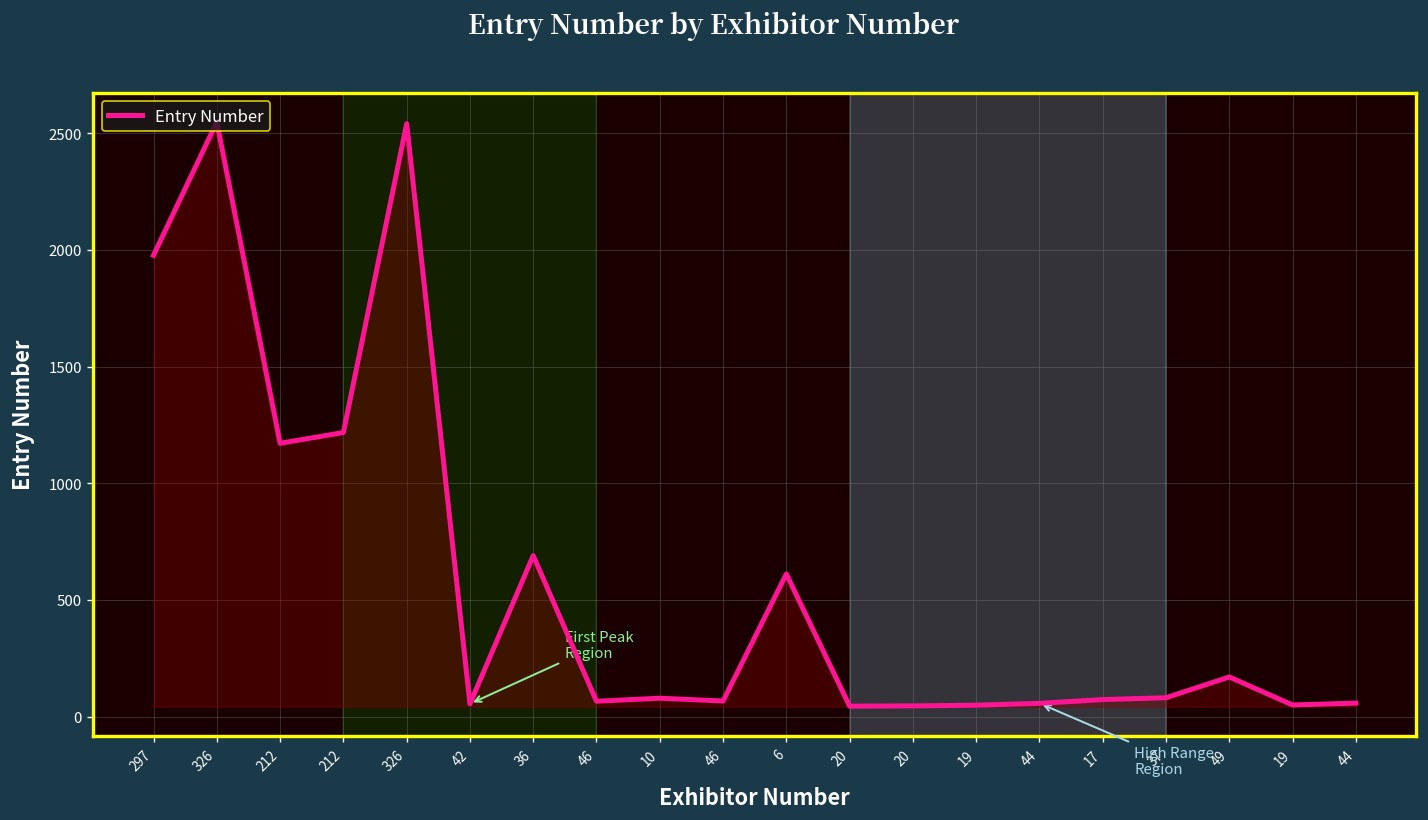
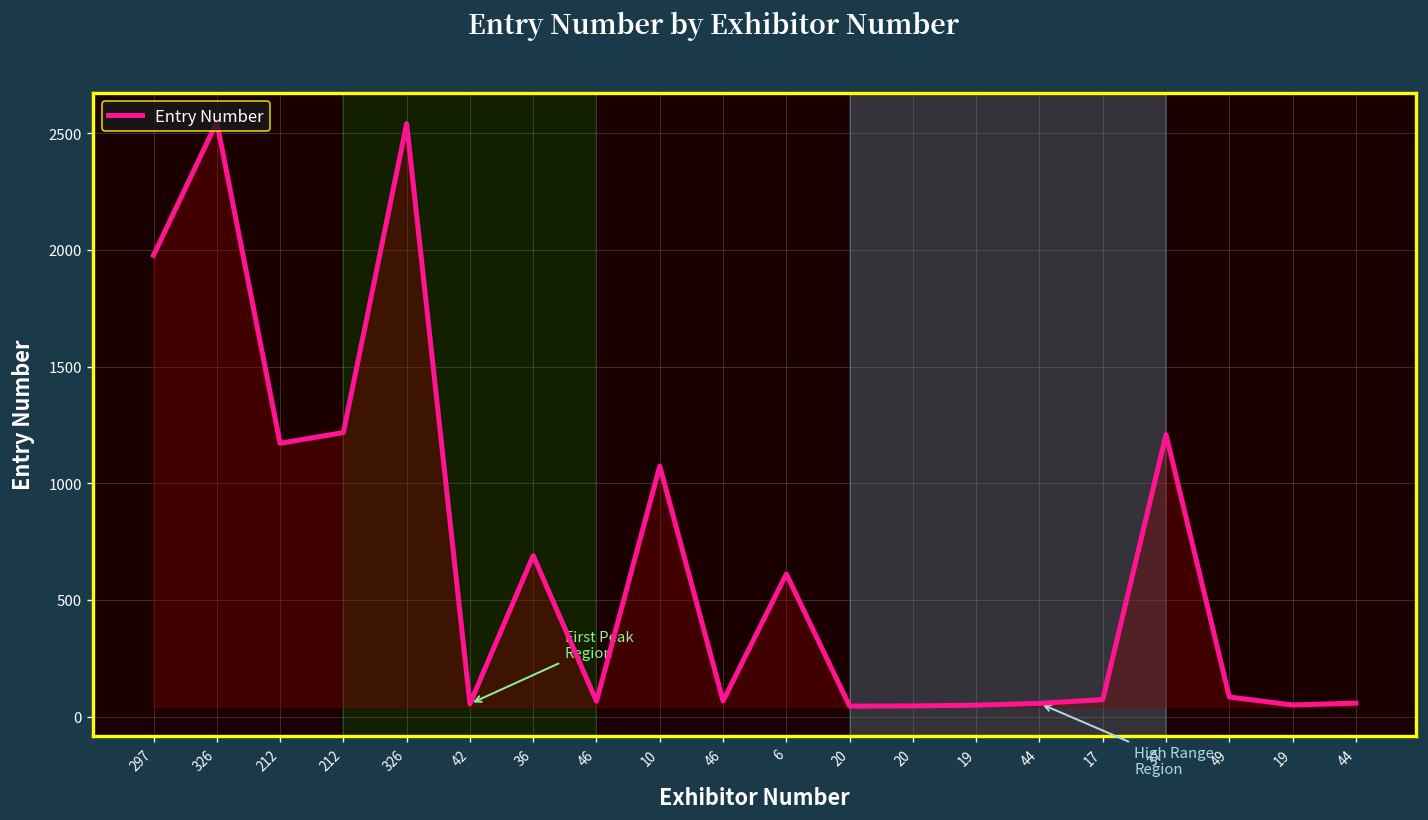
10: 80 -> 1070
37: 80 -> 1210
49: 170 -> 90
